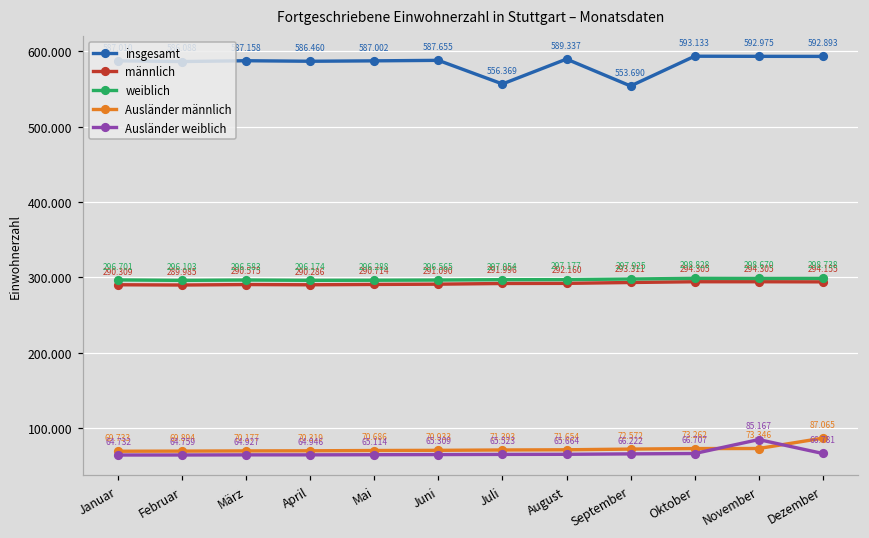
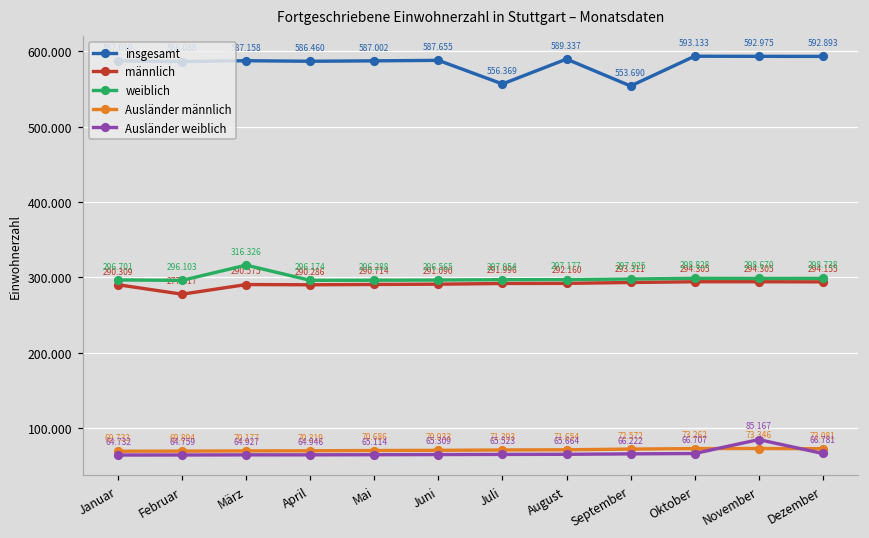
männlich, Februar: 289.985 -> 277.817
weiblich, März: 296.583 -> 316.326
Ausländer männlich, Dezember: 87.065 -> 73.081
